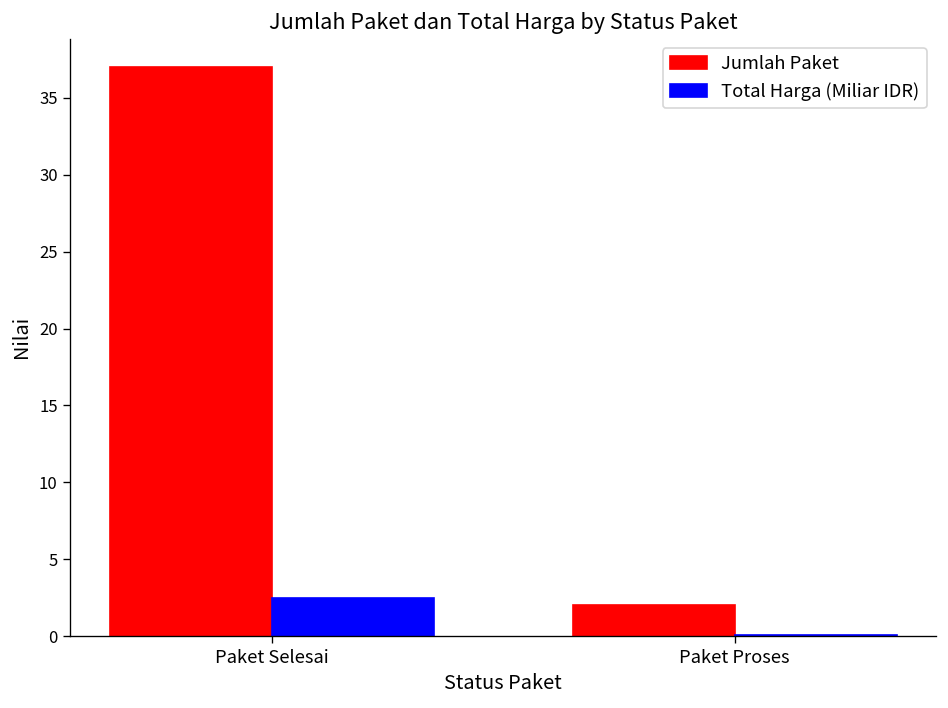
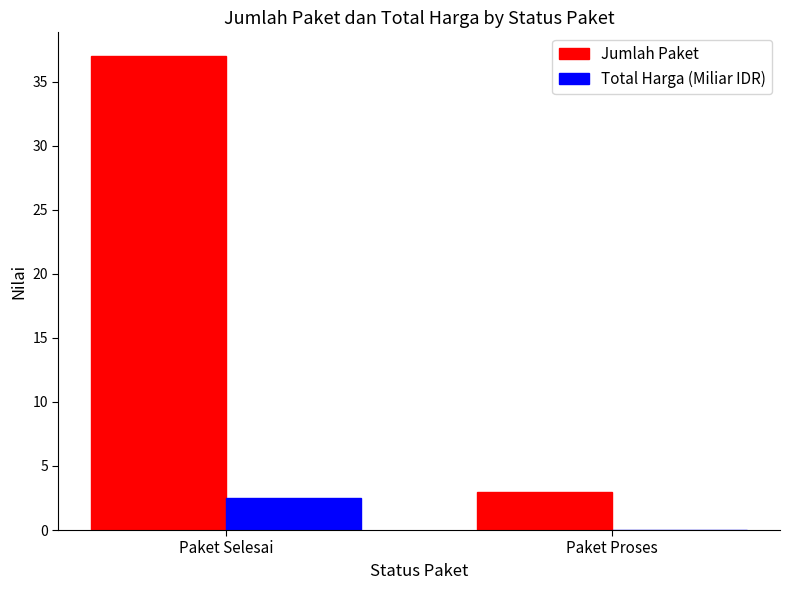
Jumlah Paket, Paket Proses: 2 -> 3
